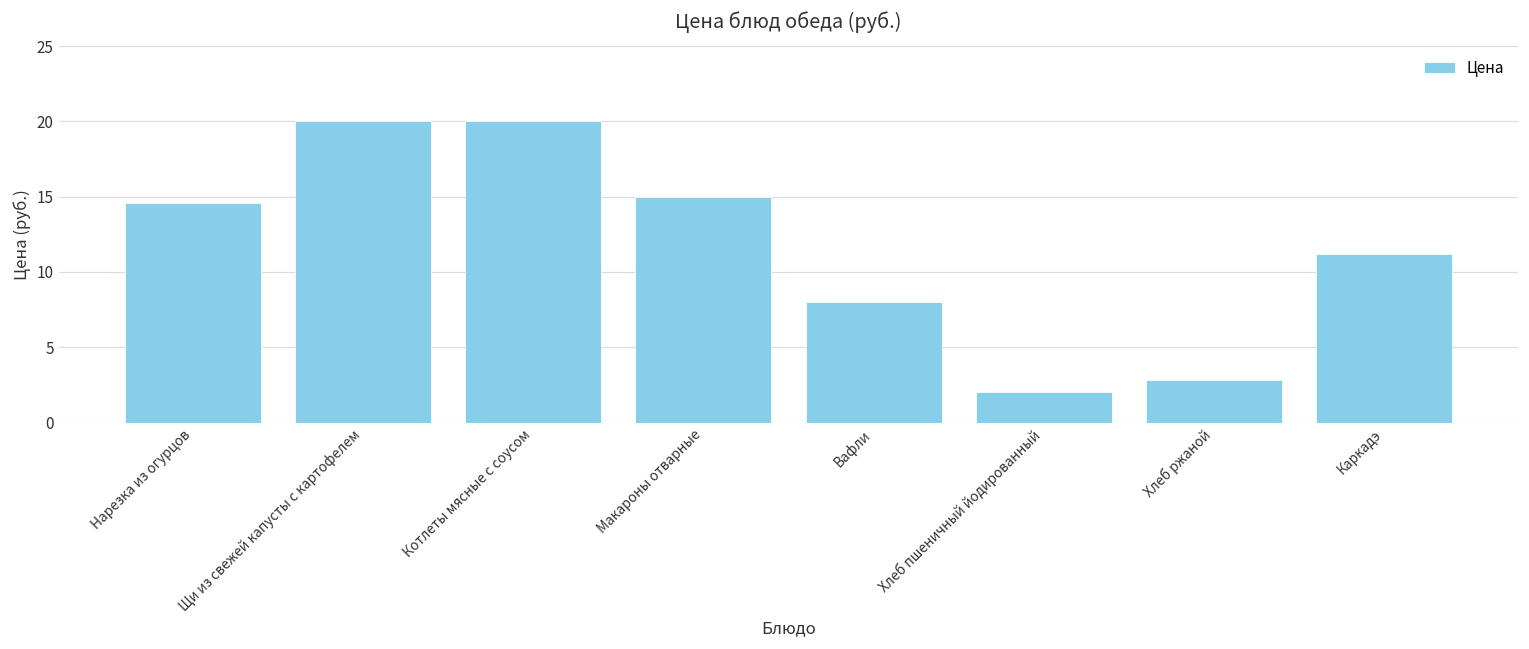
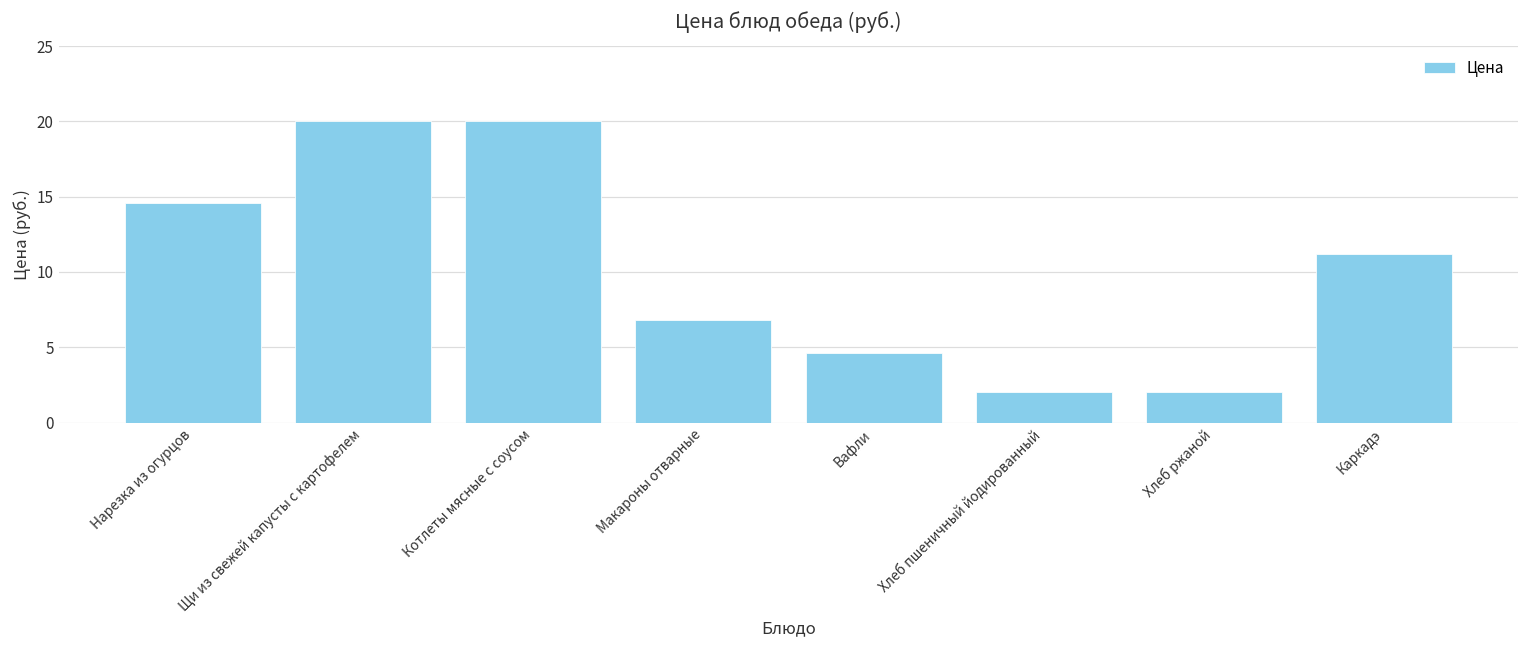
Макароны отварные: 15.0 -> 6.8
Вафли: 8.0 -> 4.6
Хлеб ржаной: 2.8 -> 2.0
